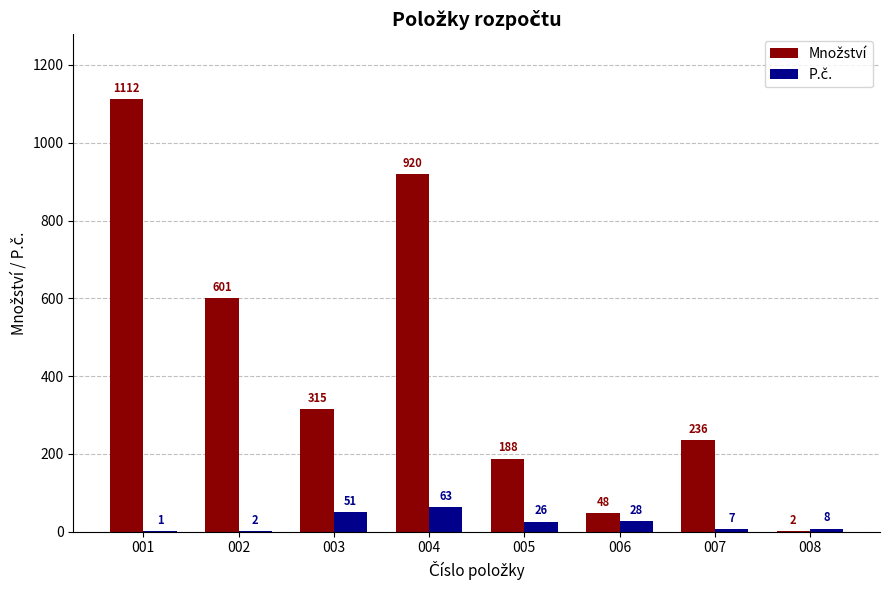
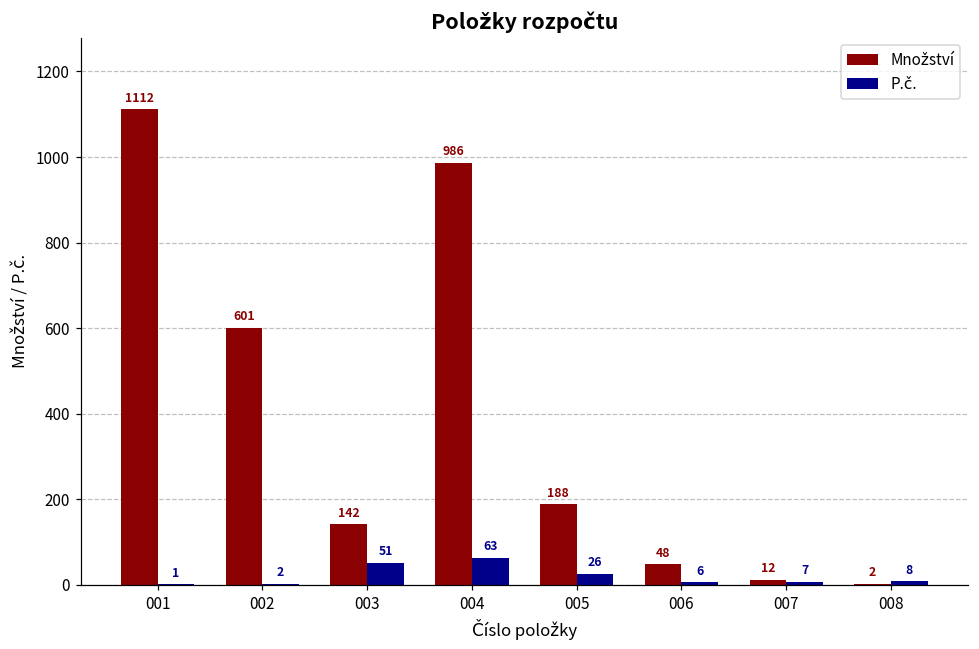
Množství, 003: 315 -> 142
Množství, 004: 920 -> 986
P.č., 006: 28 -> 6
Množství, 007: 236 -> 12
